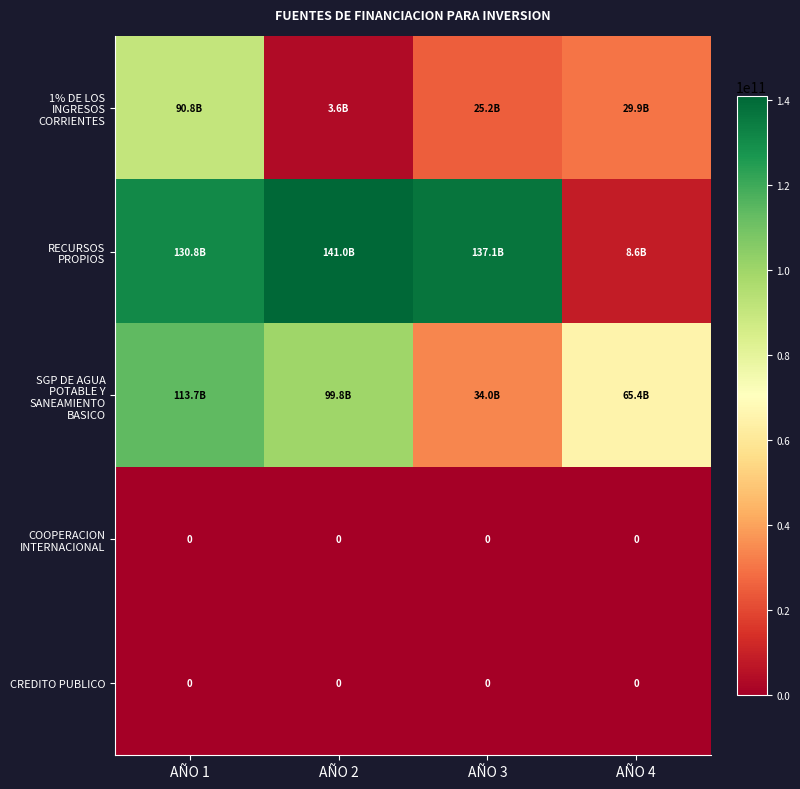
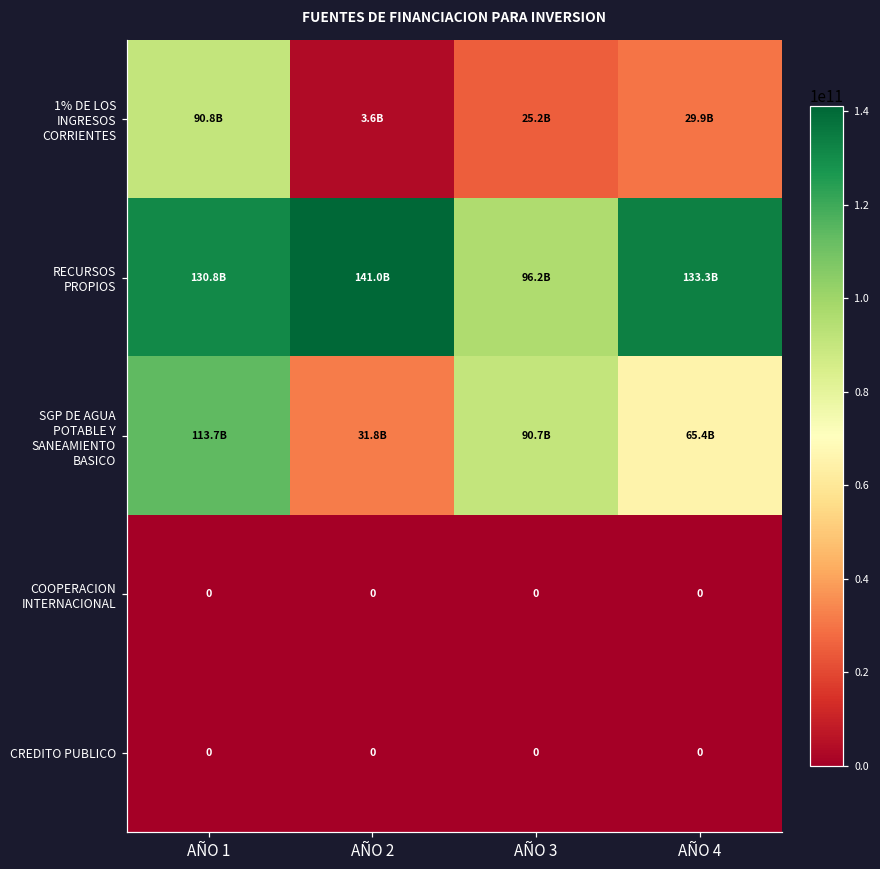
RECURSOS PROPIOS, AÑO 3: 137.1B -> 96.2B
RECURSOS PROPIOS, AÑO 4: 8.6B -> 133.3B
SGP DE AGUA POTABLE Y SANEAMIENTO BASICO, AÑO 2: 99.8B -> 31.8B
SGP DE AGUA POTABLE Y SANEAMIENTO BASICO, AÑO 3: 34.0B -> 90.7B
